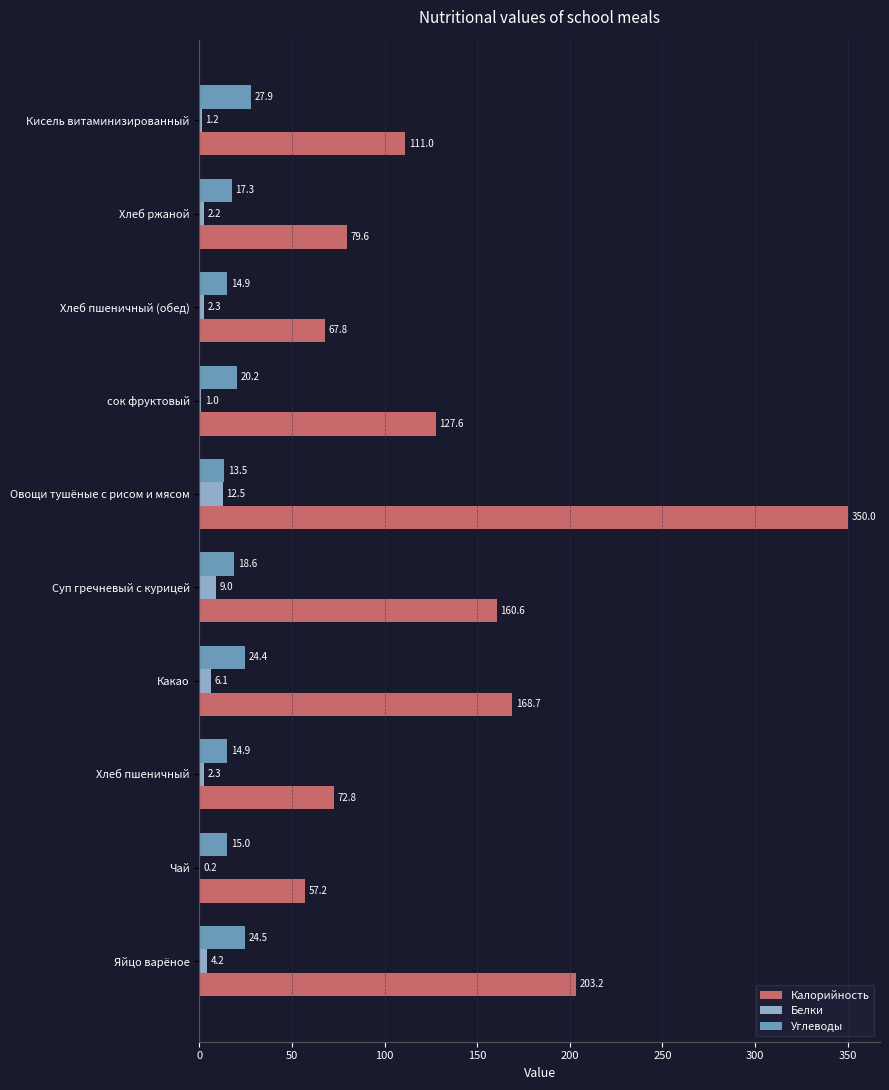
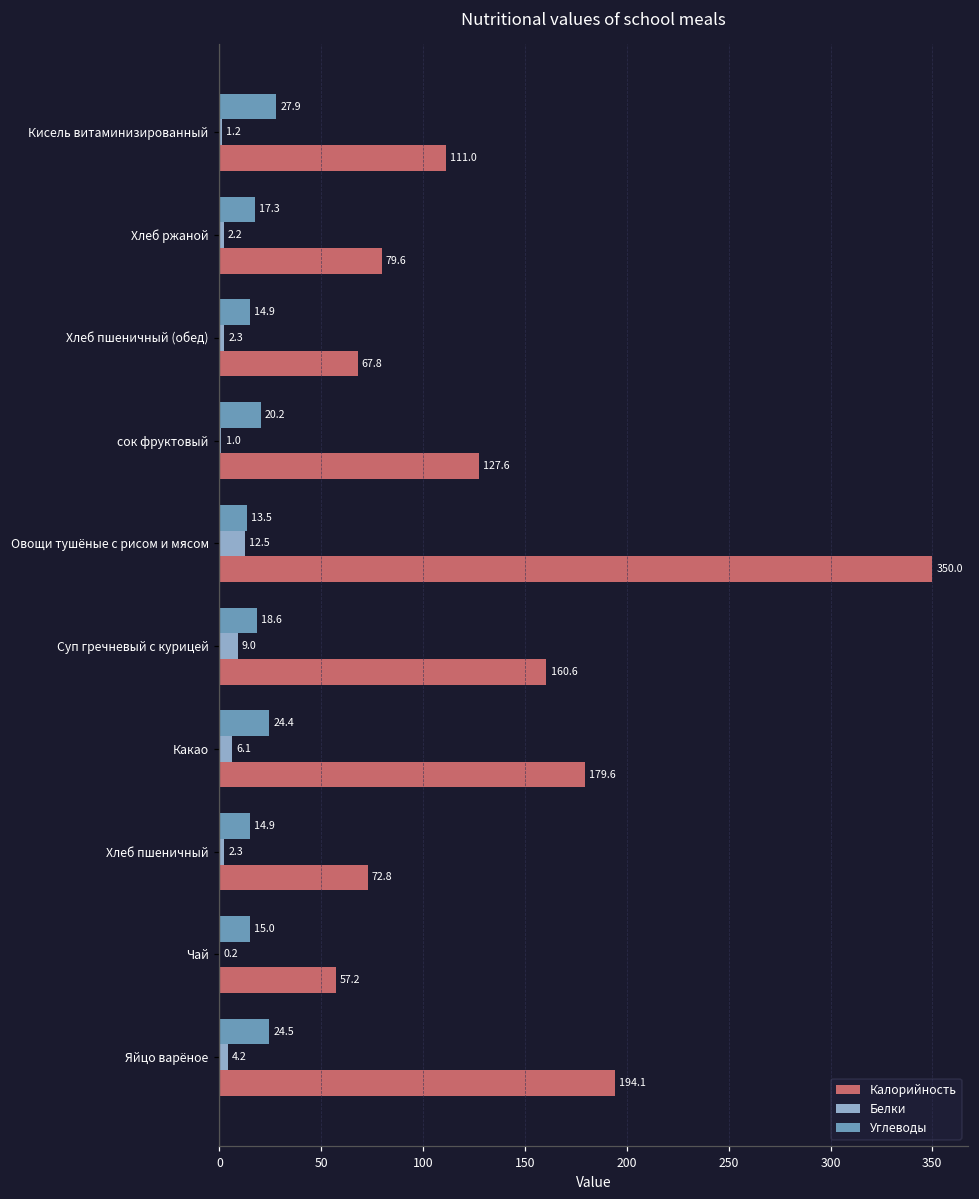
Калорийность, Какао: 168.7 -> 179.6
Калорийность, Яйцо варёное: 203.2 -> 194.1
